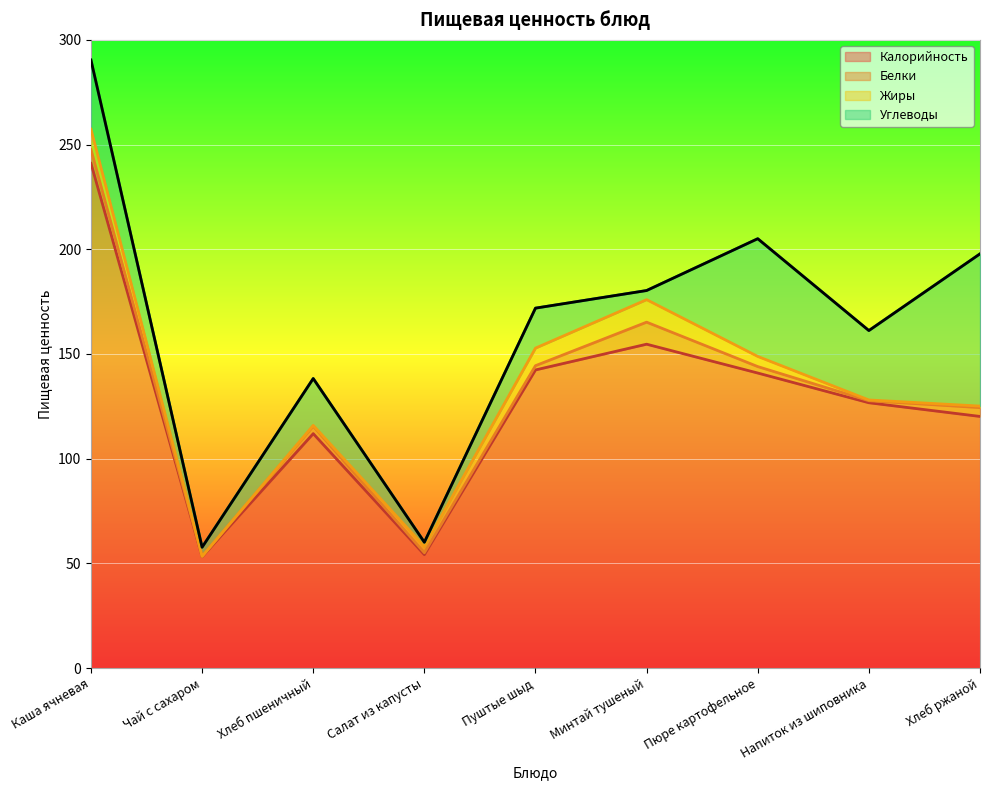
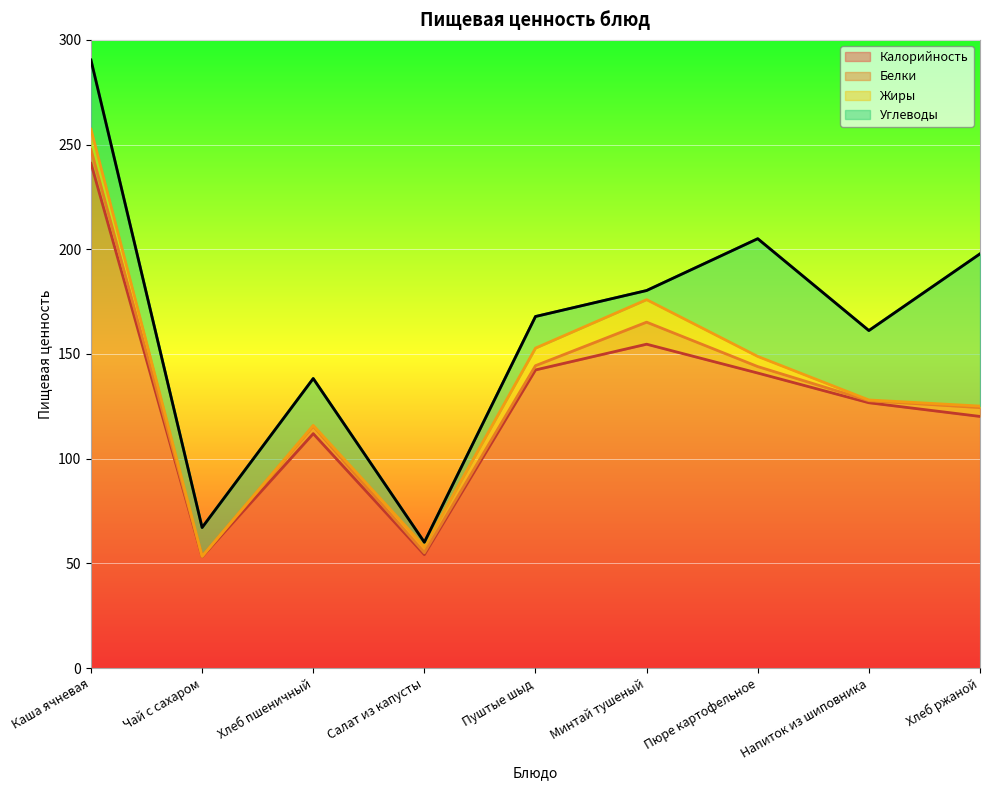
Углеводы, Чай с сахаром: 4 -> 14
Углеводы, Пуштые шыд: 19 -> 15
